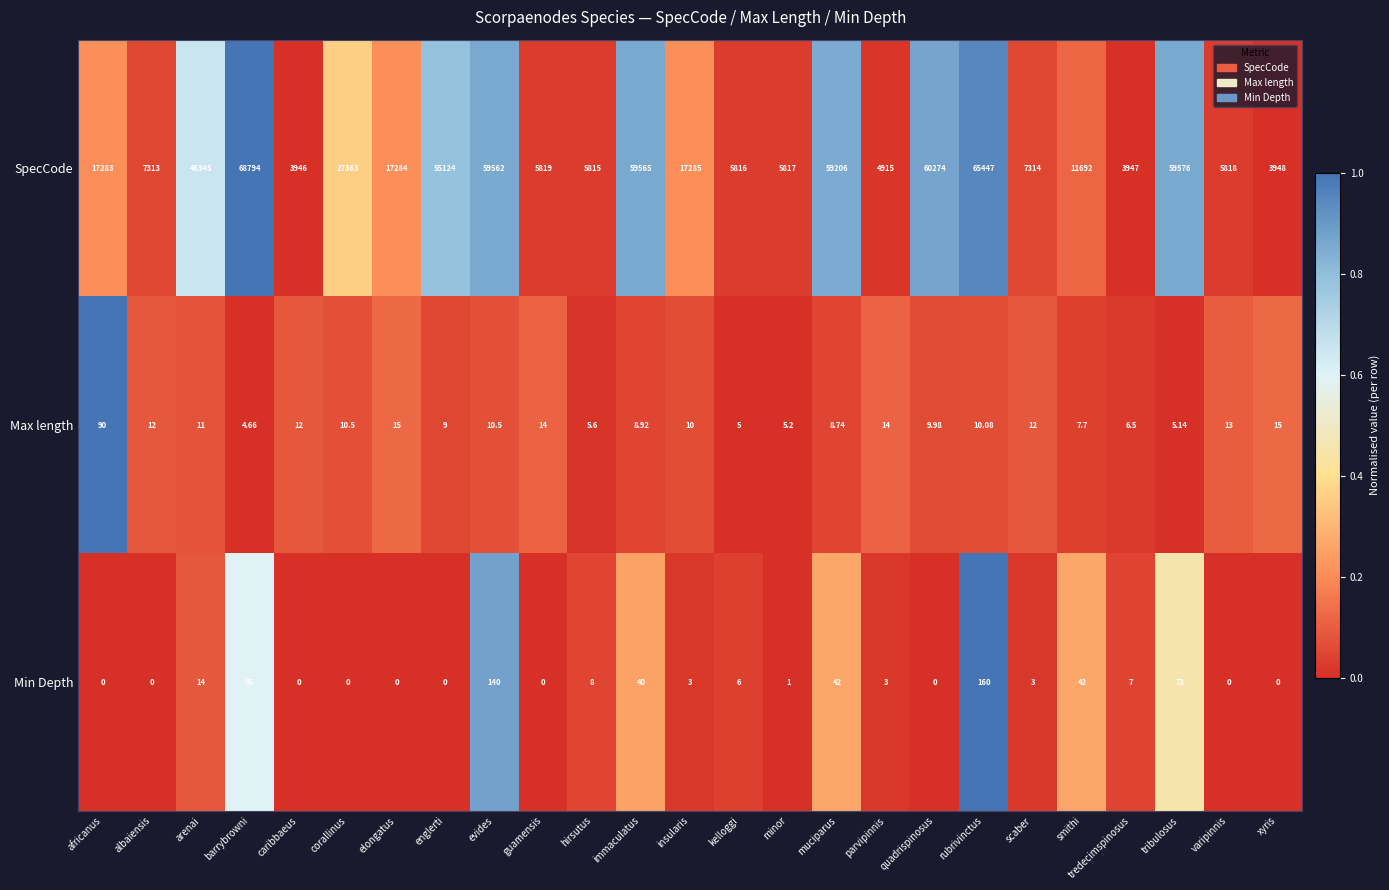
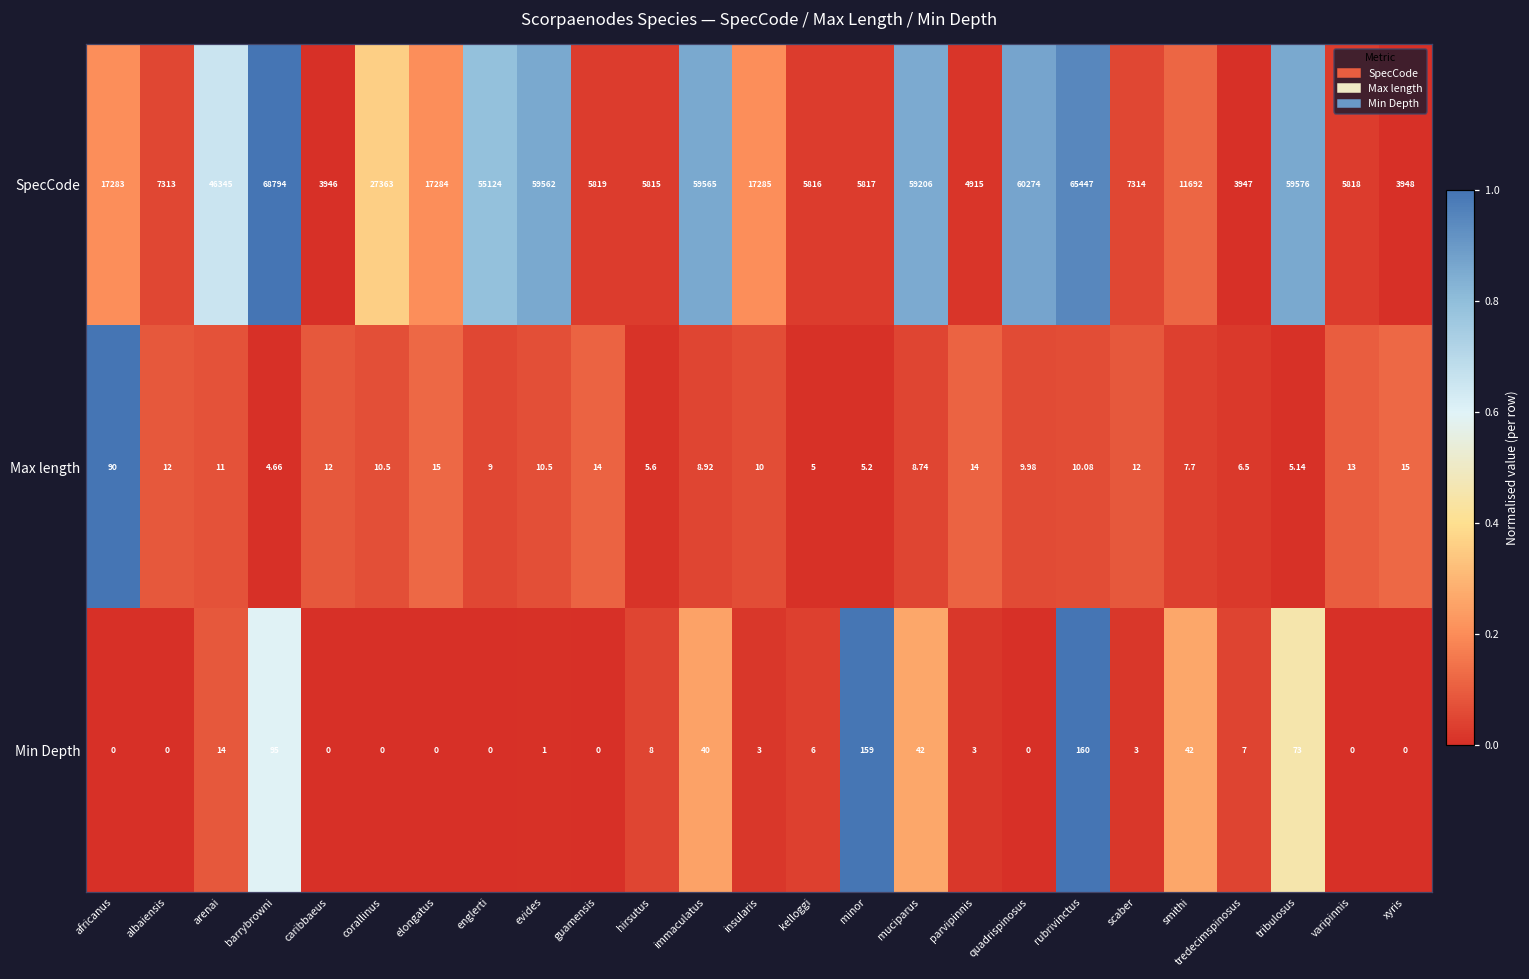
Min Depth, evides: 140 -> 1
Min Depth, minor: 1 -> 159
